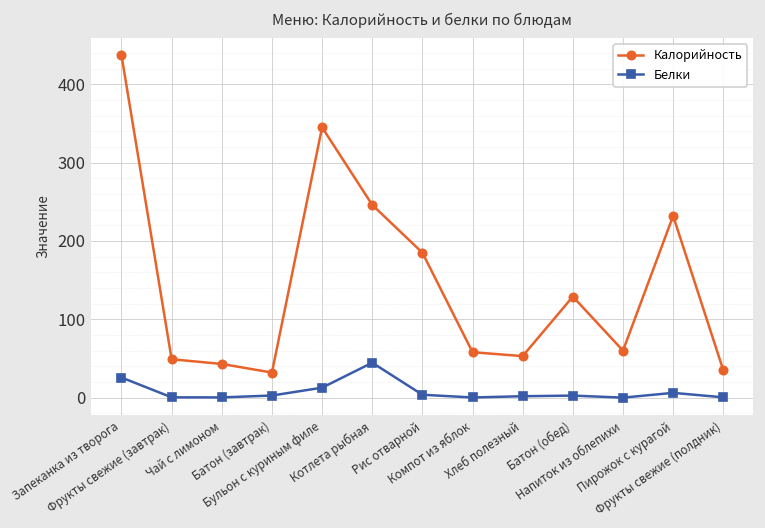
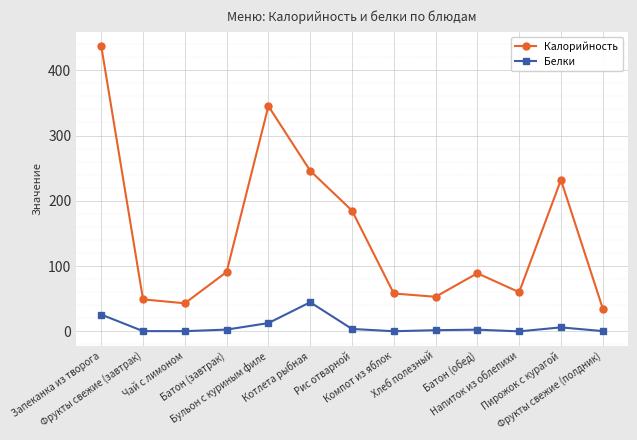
Калорийность, Батон (завтрак): 30 -> 90
Калорийность, Батон (обед): 130 -> 90
